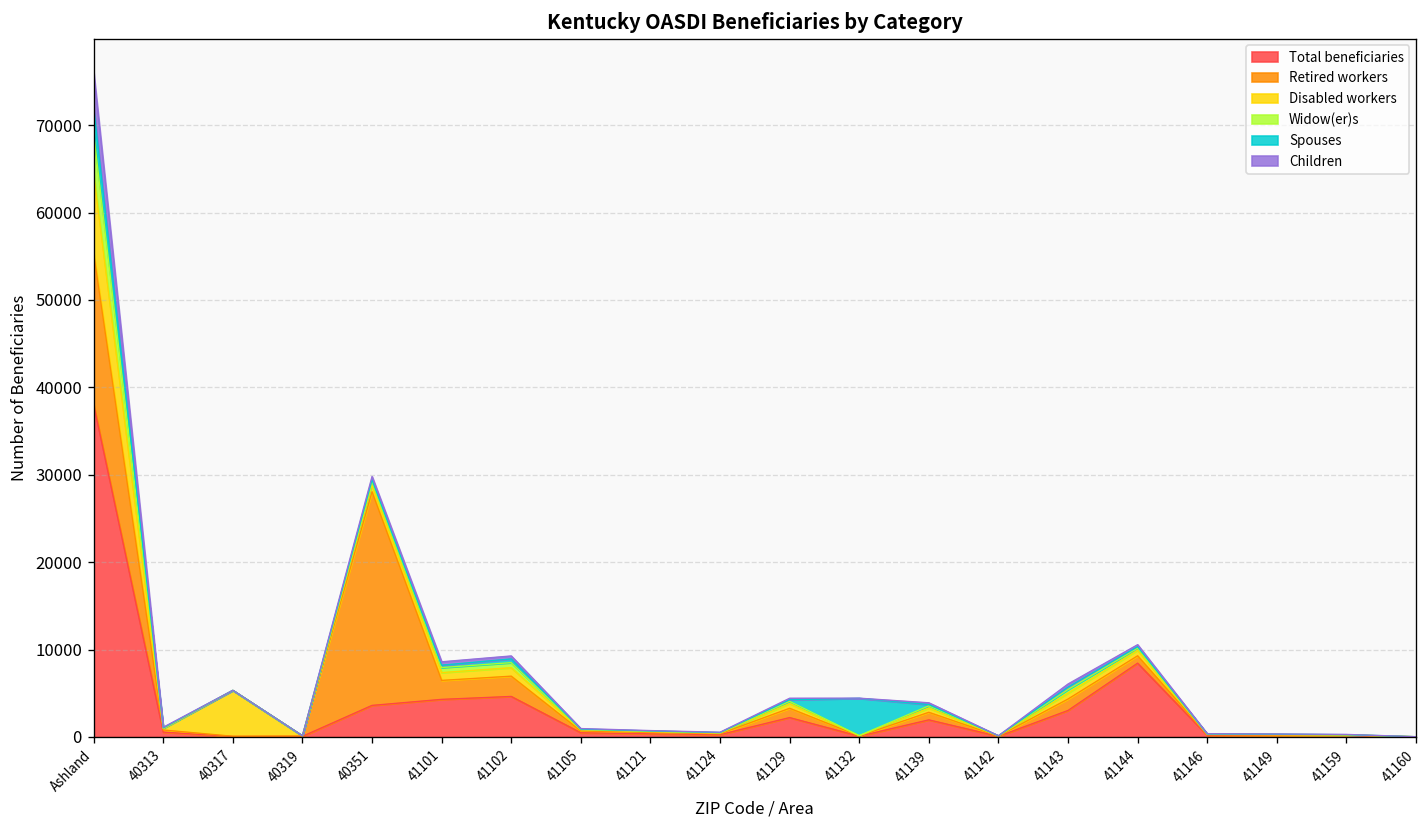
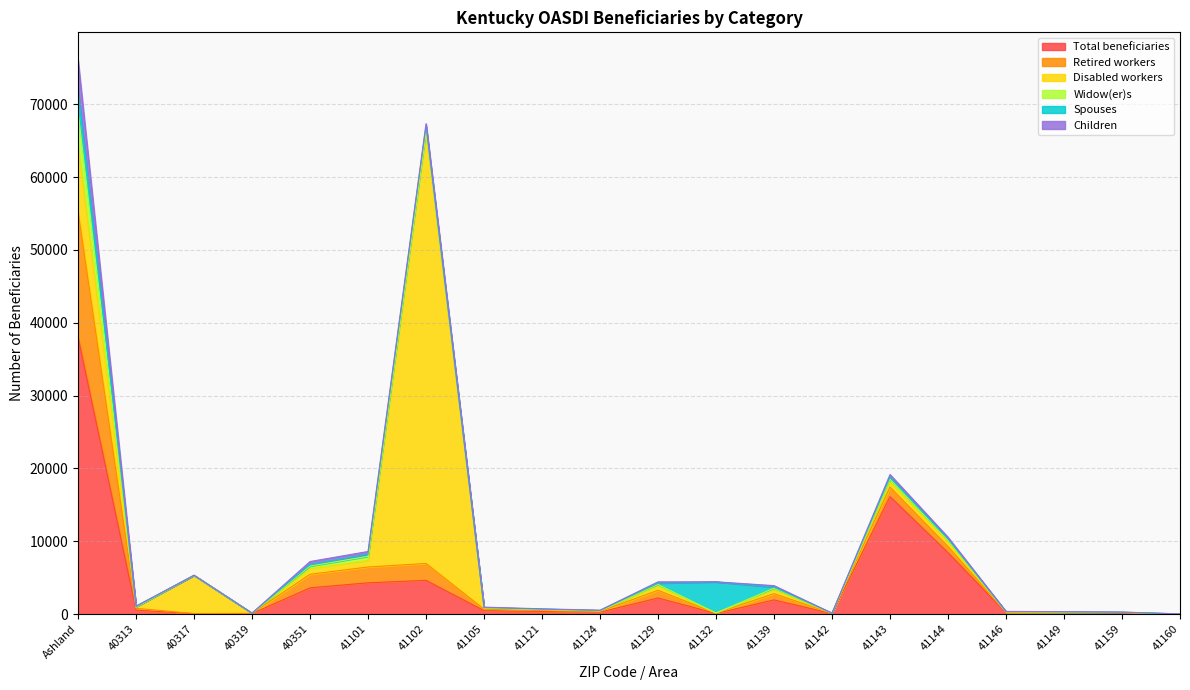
Retired workers, 40351: 24000 -> 2000
Disabled workers, 41102: 1000 -> 59000
Total beneficiaries, 41143: 3000 -> 16000
